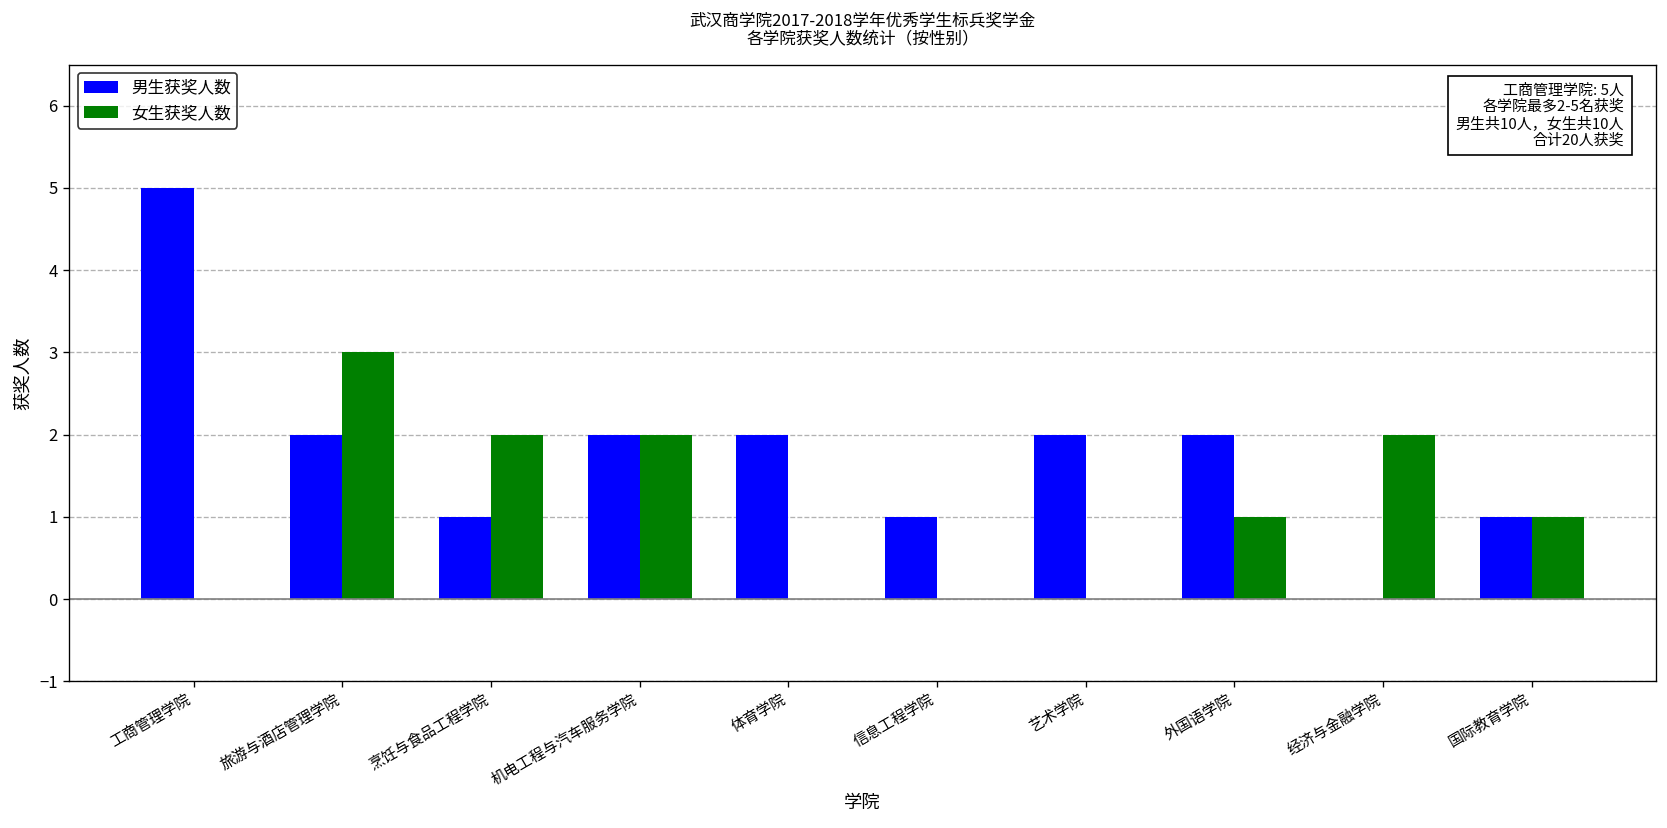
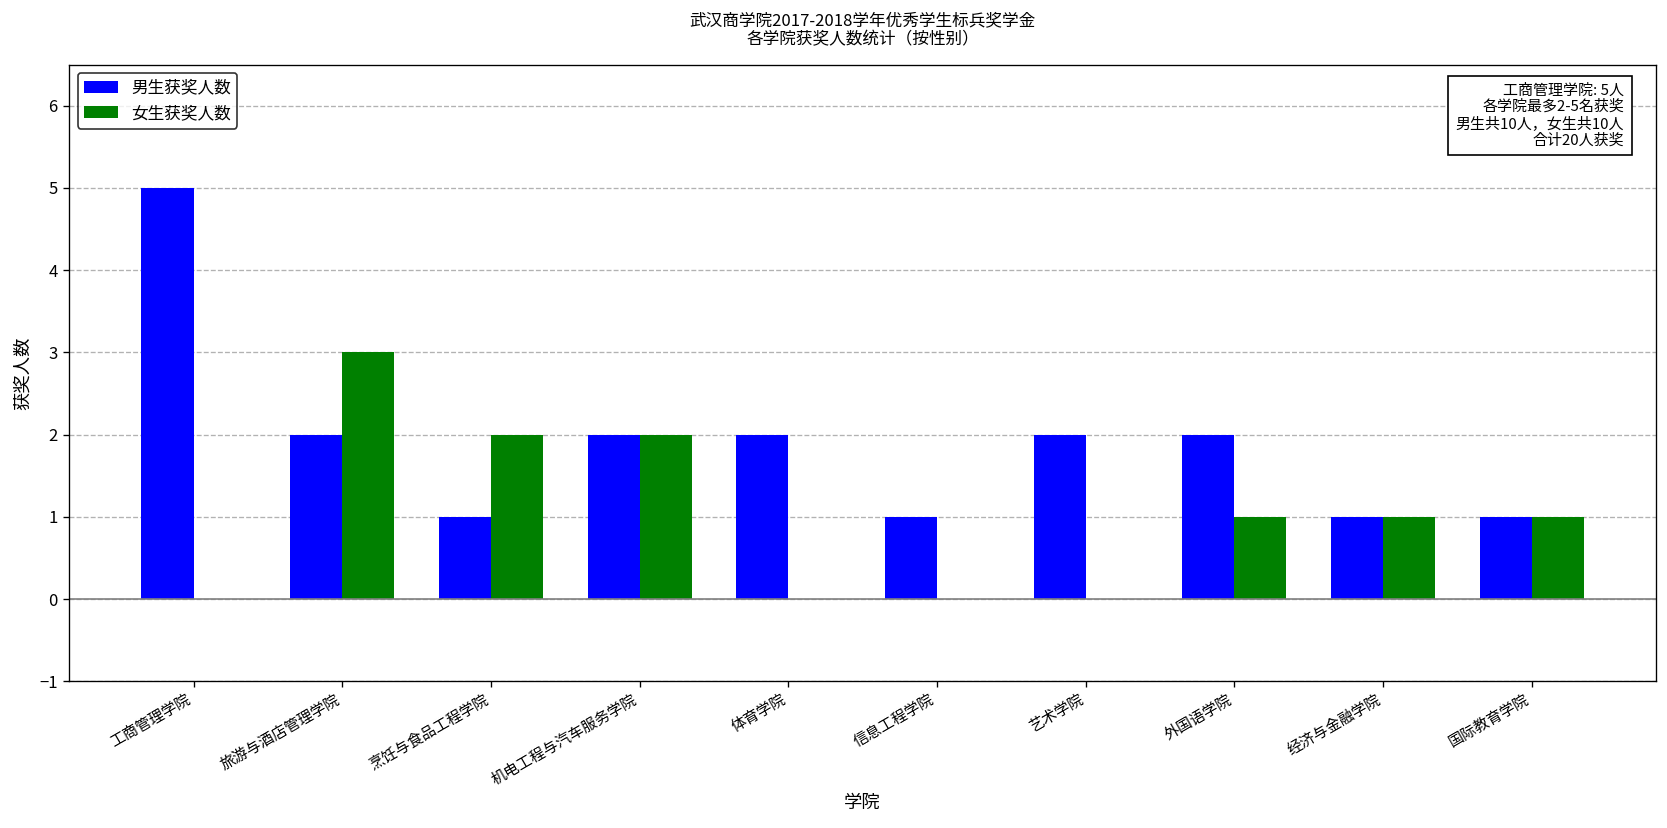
男生获奖人数, 经济与金融学院: 0 -> 1
女生获奖人数, 经济与金融学院: 2 -> 1
